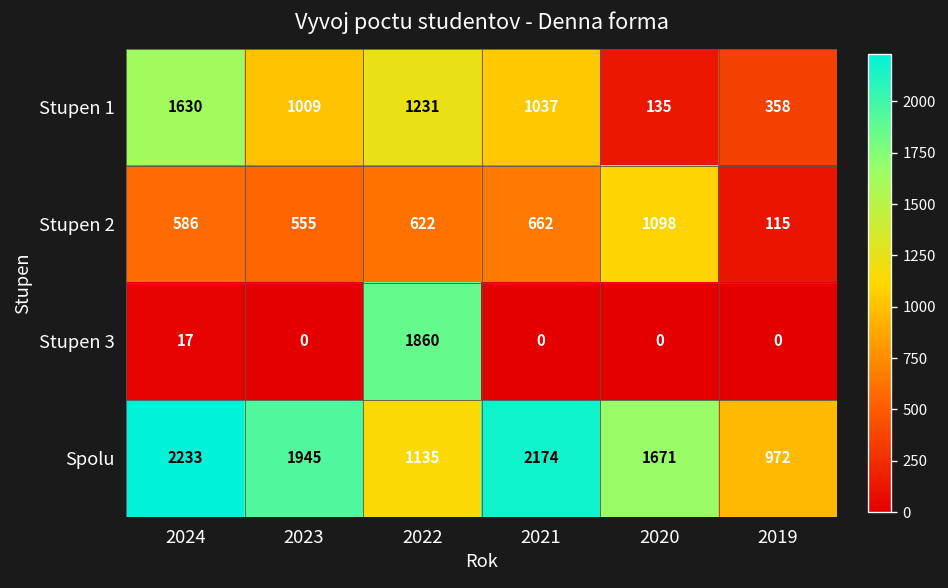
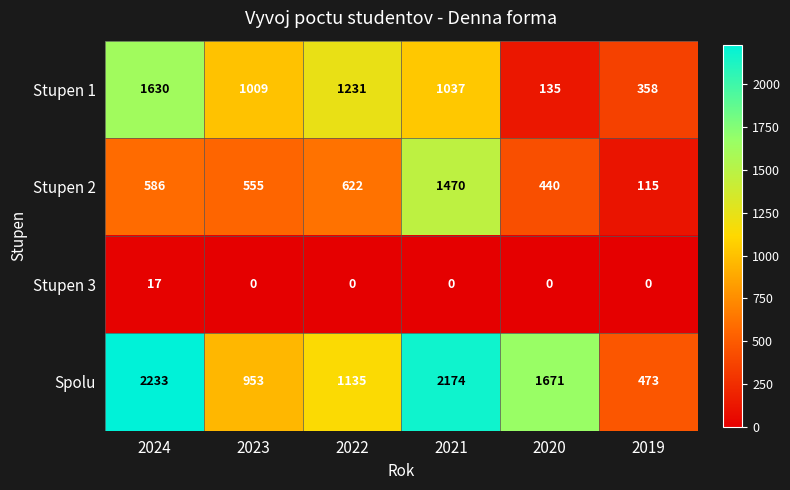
Stupen 2, 2021: 662 -> 1470
Stupen 2, 2020: 1098 -> 440
Stupen 3, 2022: 1860 -> 0
Spolu, 2023: 1945 -> 953
Spolu, 2019: 972 -> 473
